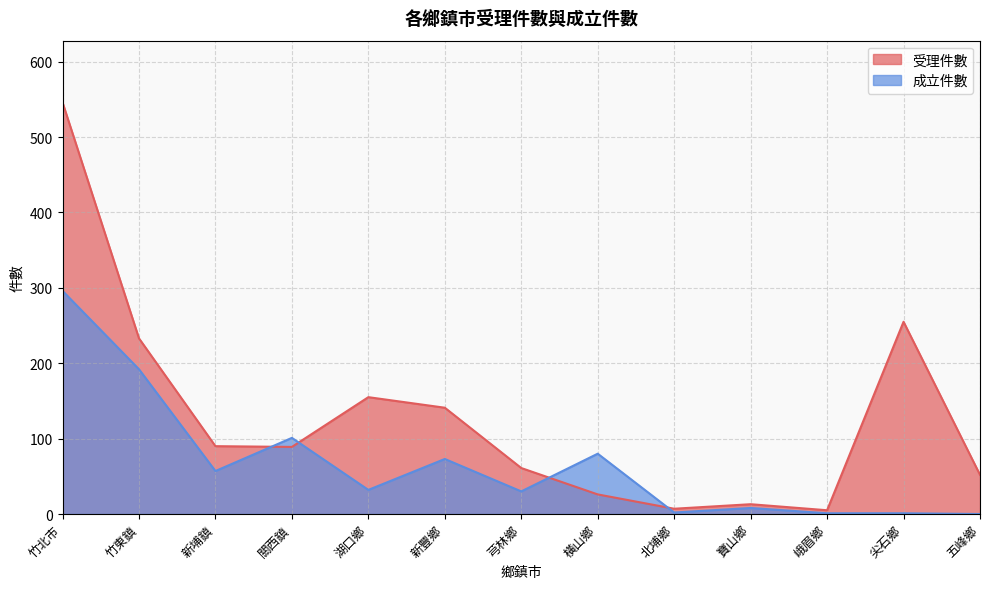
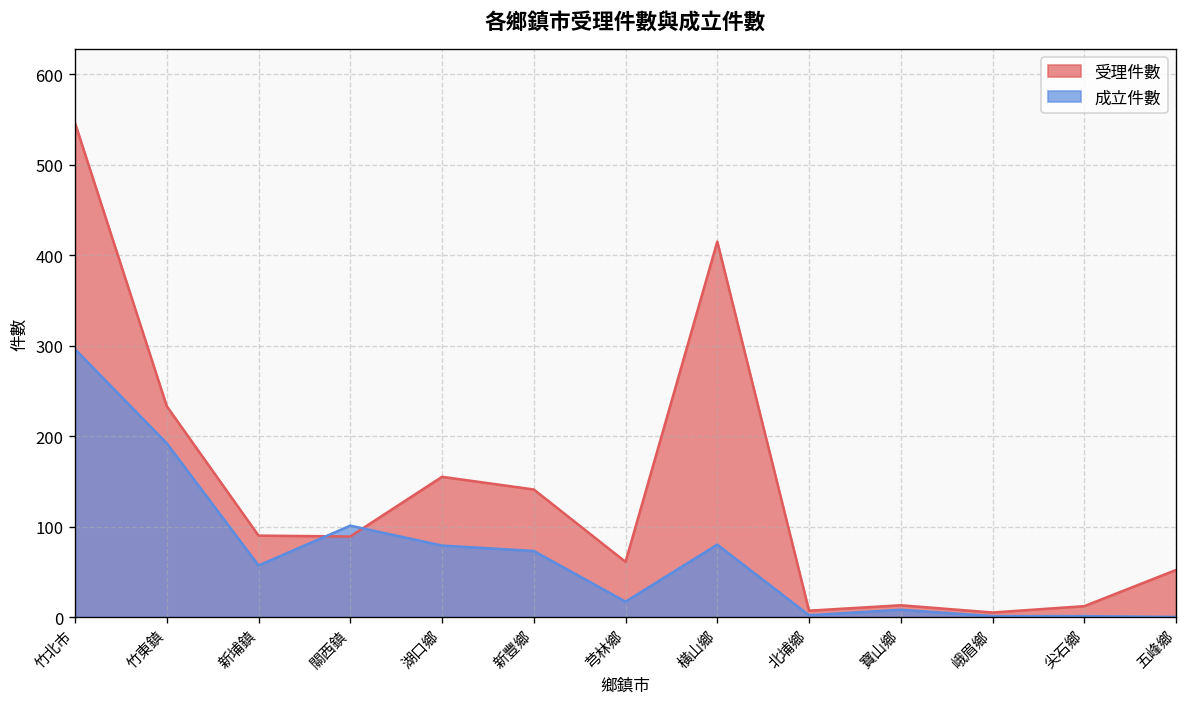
成立件數, 湖口鄉: 30 -> 80
成立件數, 芎林鄉: 30 -> 20
受理件數, 橫山鄉: 30 -> 420
受理件數, 尖石鄉: 260 -> 10
